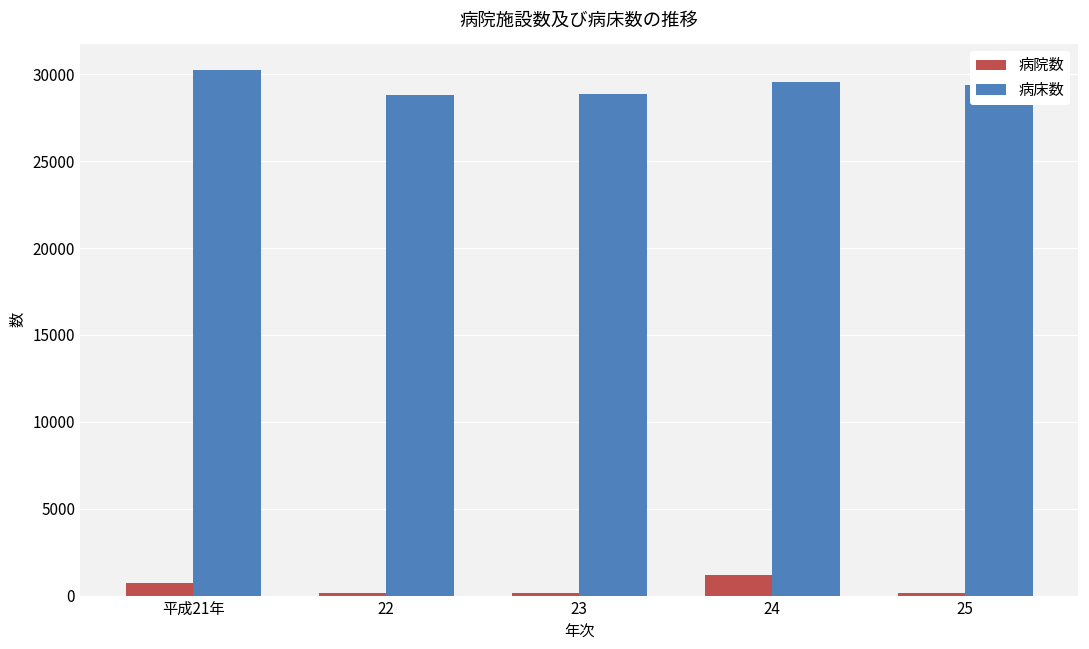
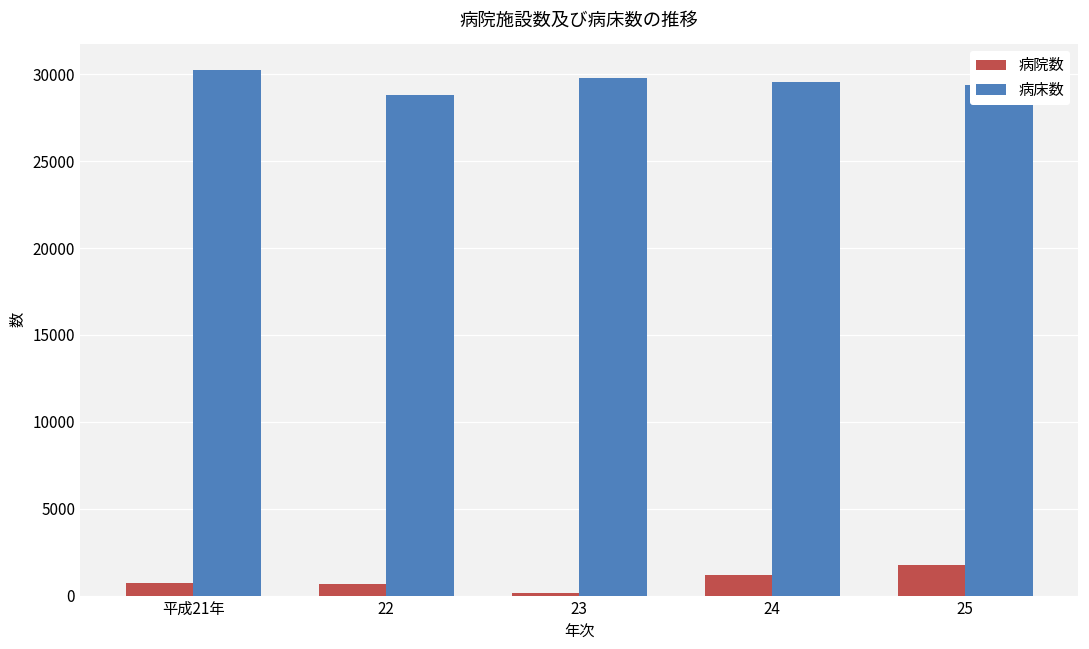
病院数, 22: 200 -> 700
病床数, 23: 28900 -> 29800
病院数, 25: 200 -> 1800
